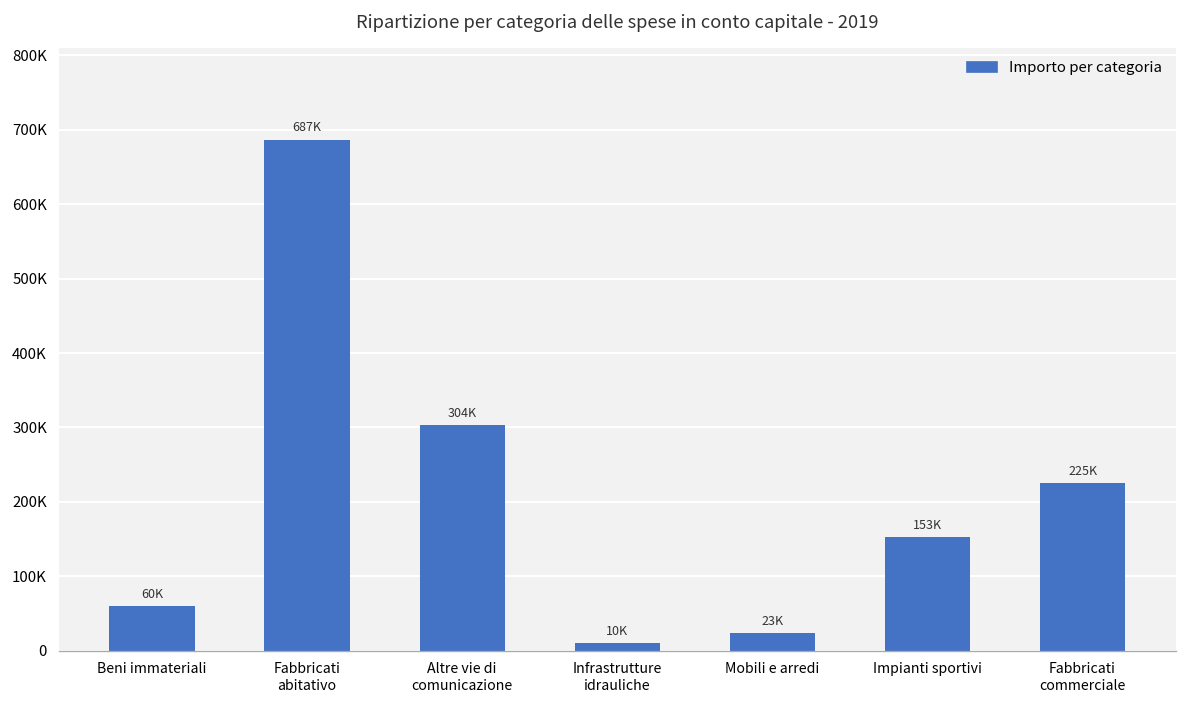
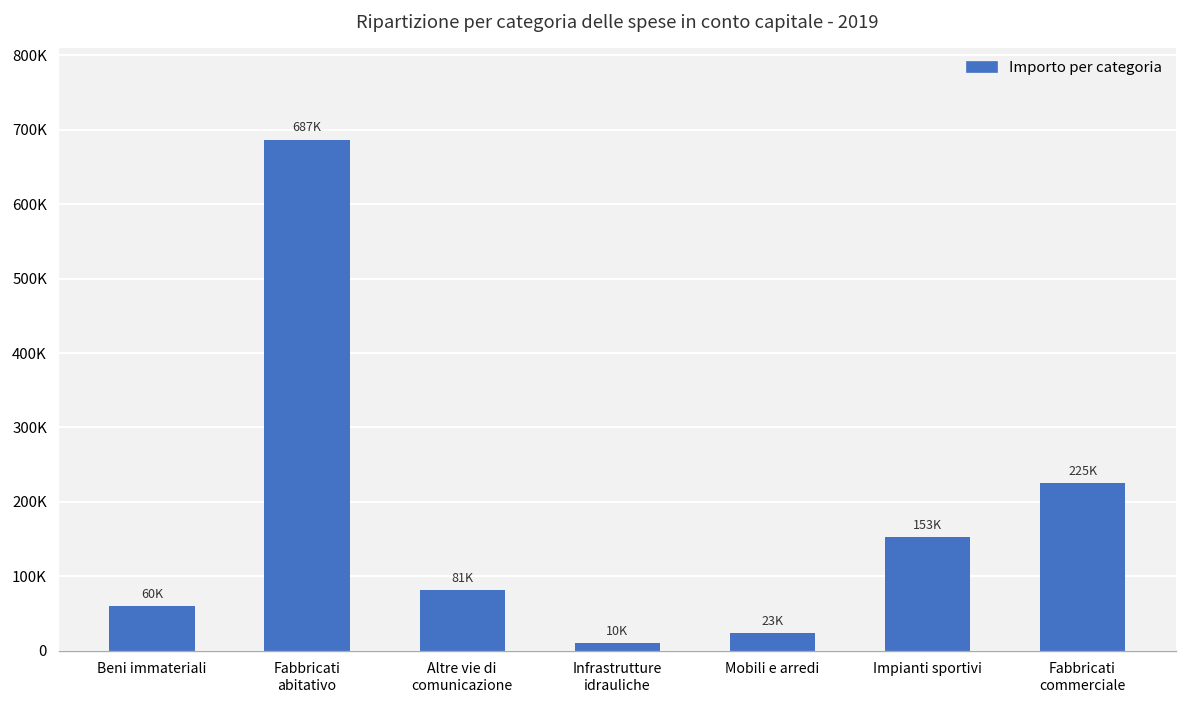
Altre vie di comunicazione: 304K -> 81K
